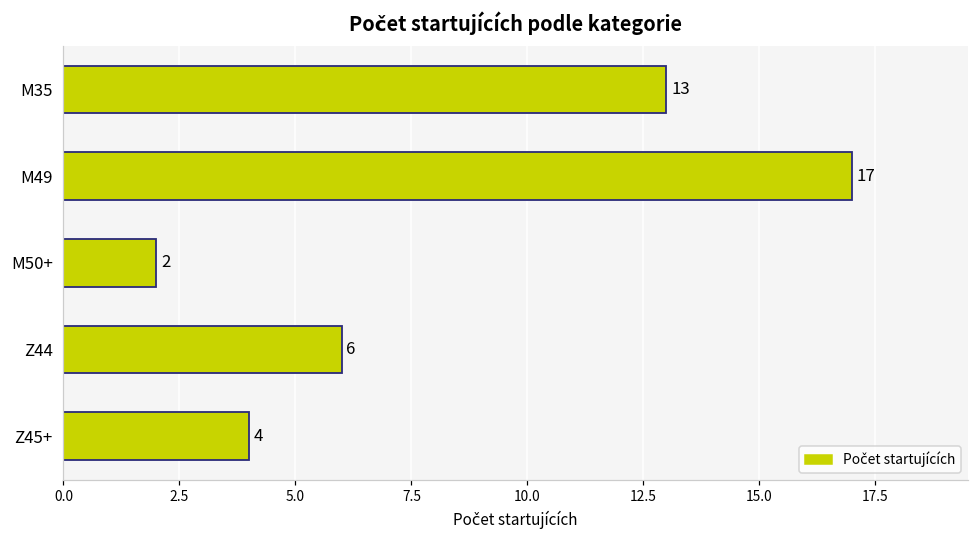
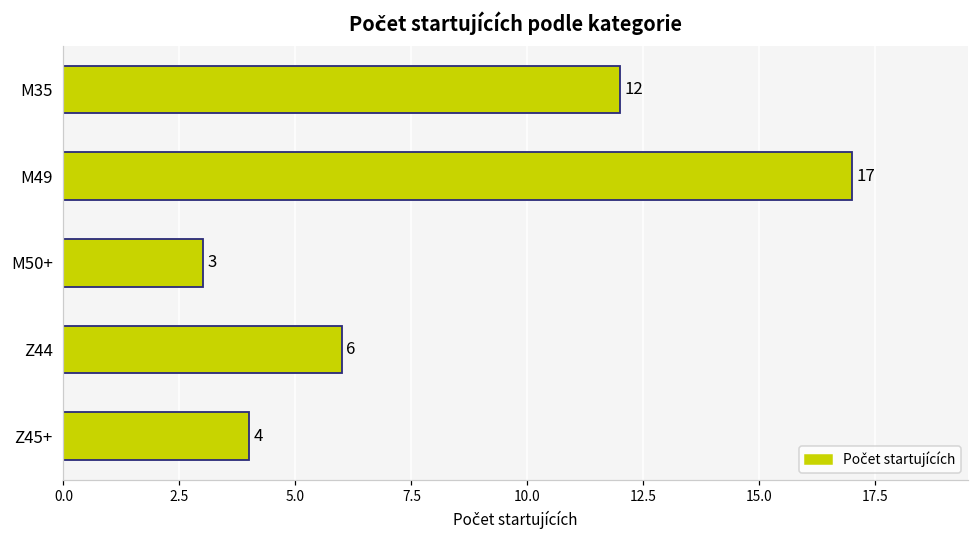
M35: 13 -> 12
M50+: 2 -> 3
